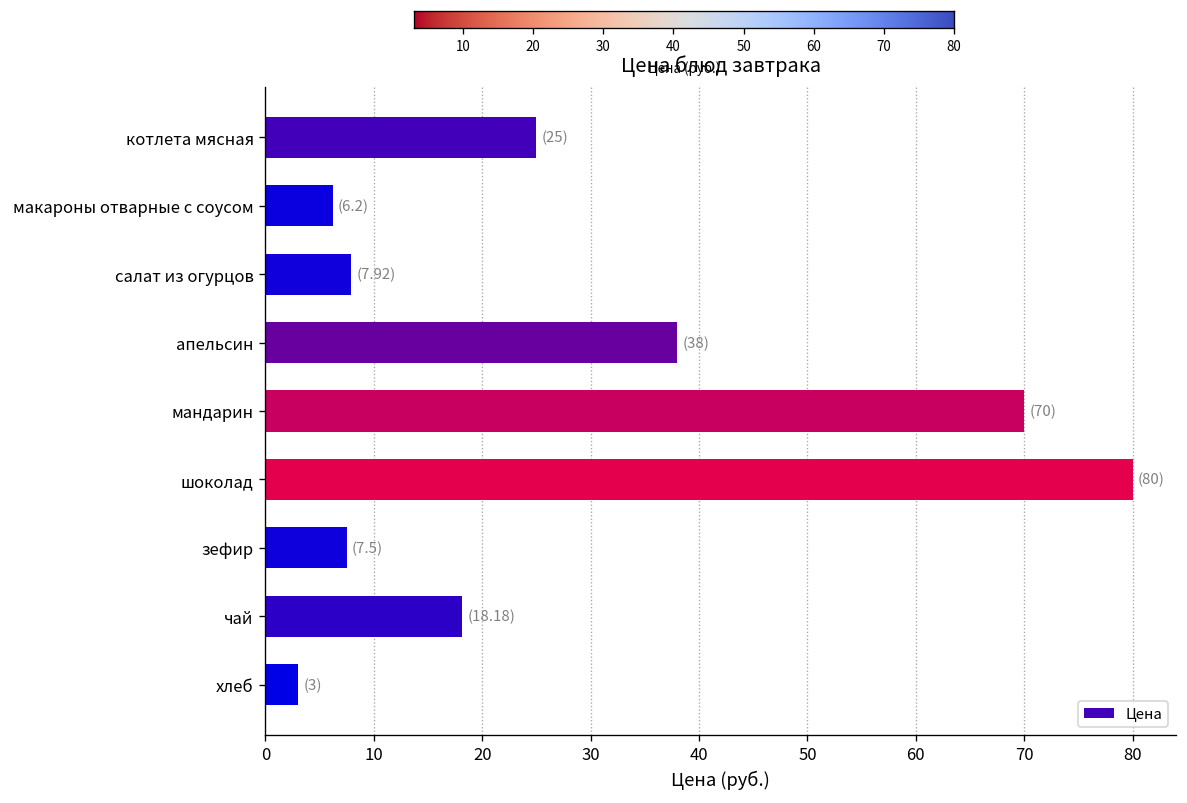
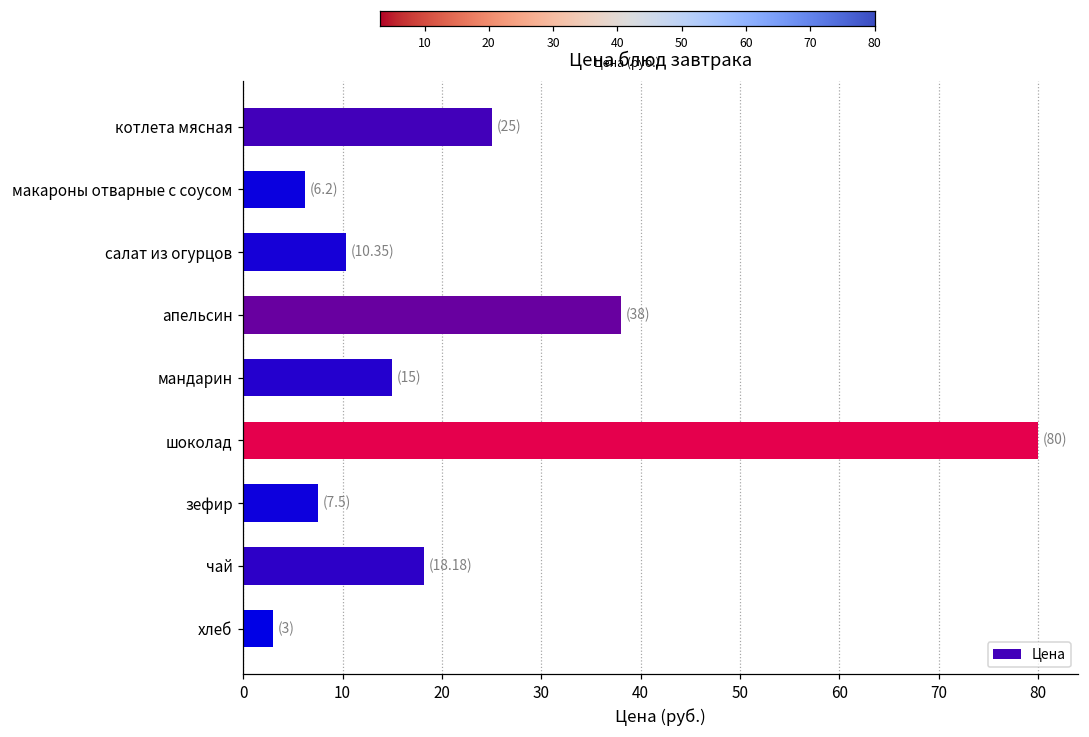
салат из огурцов: (7.92) -> (10.35)
мандарин: (70) -> (15)
